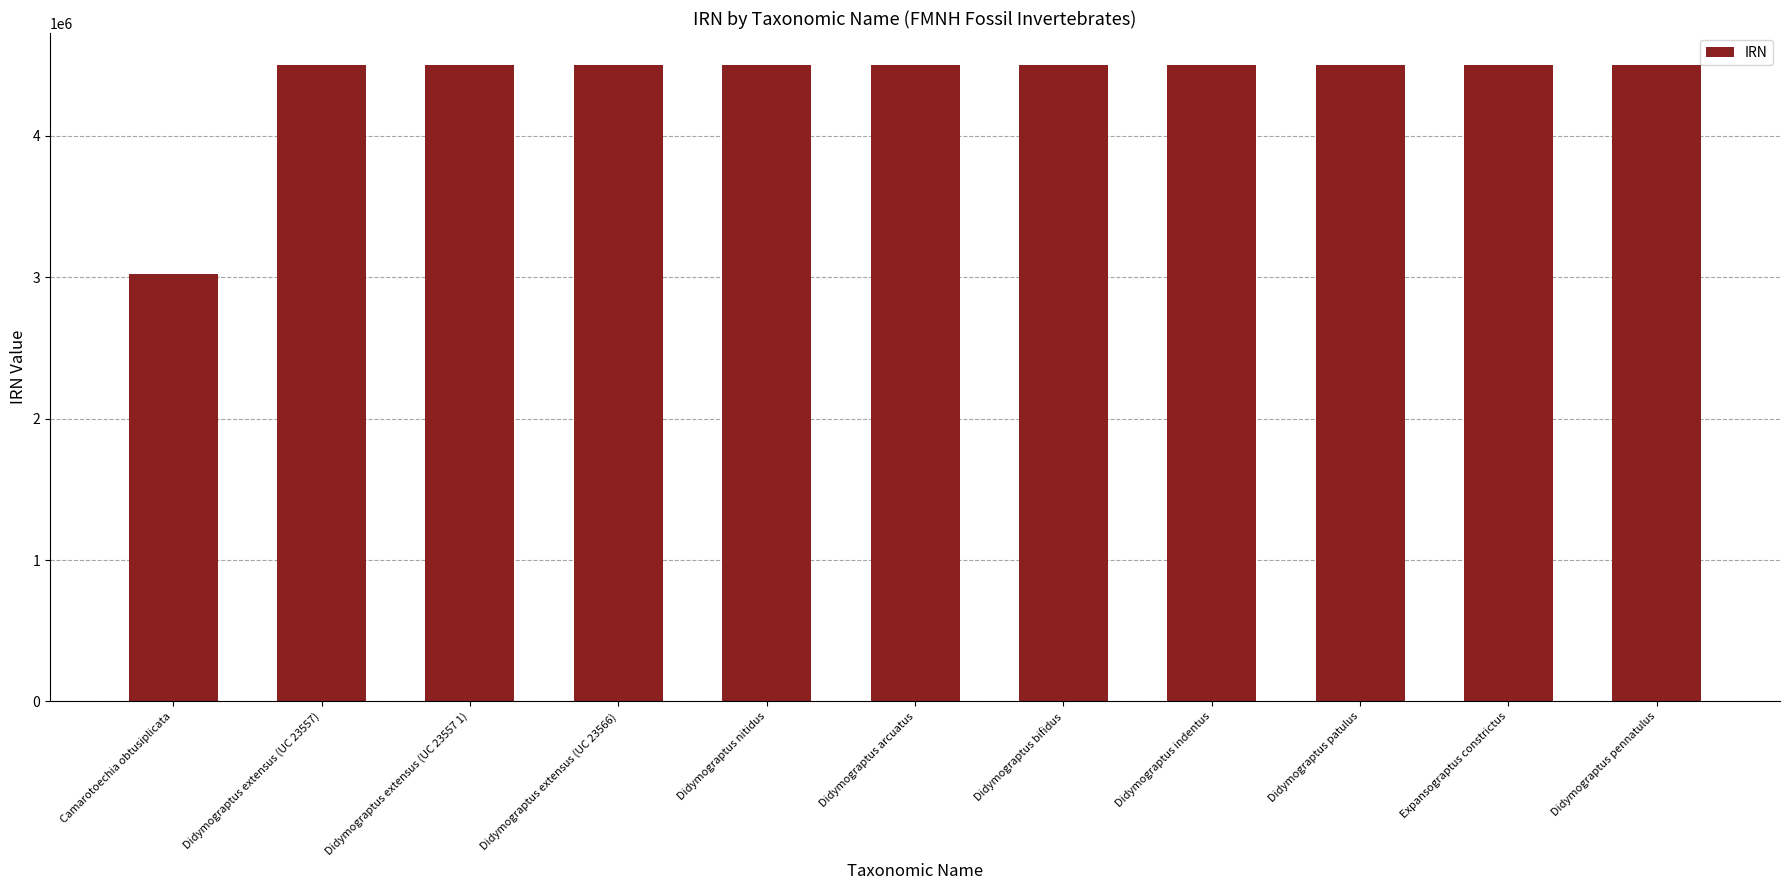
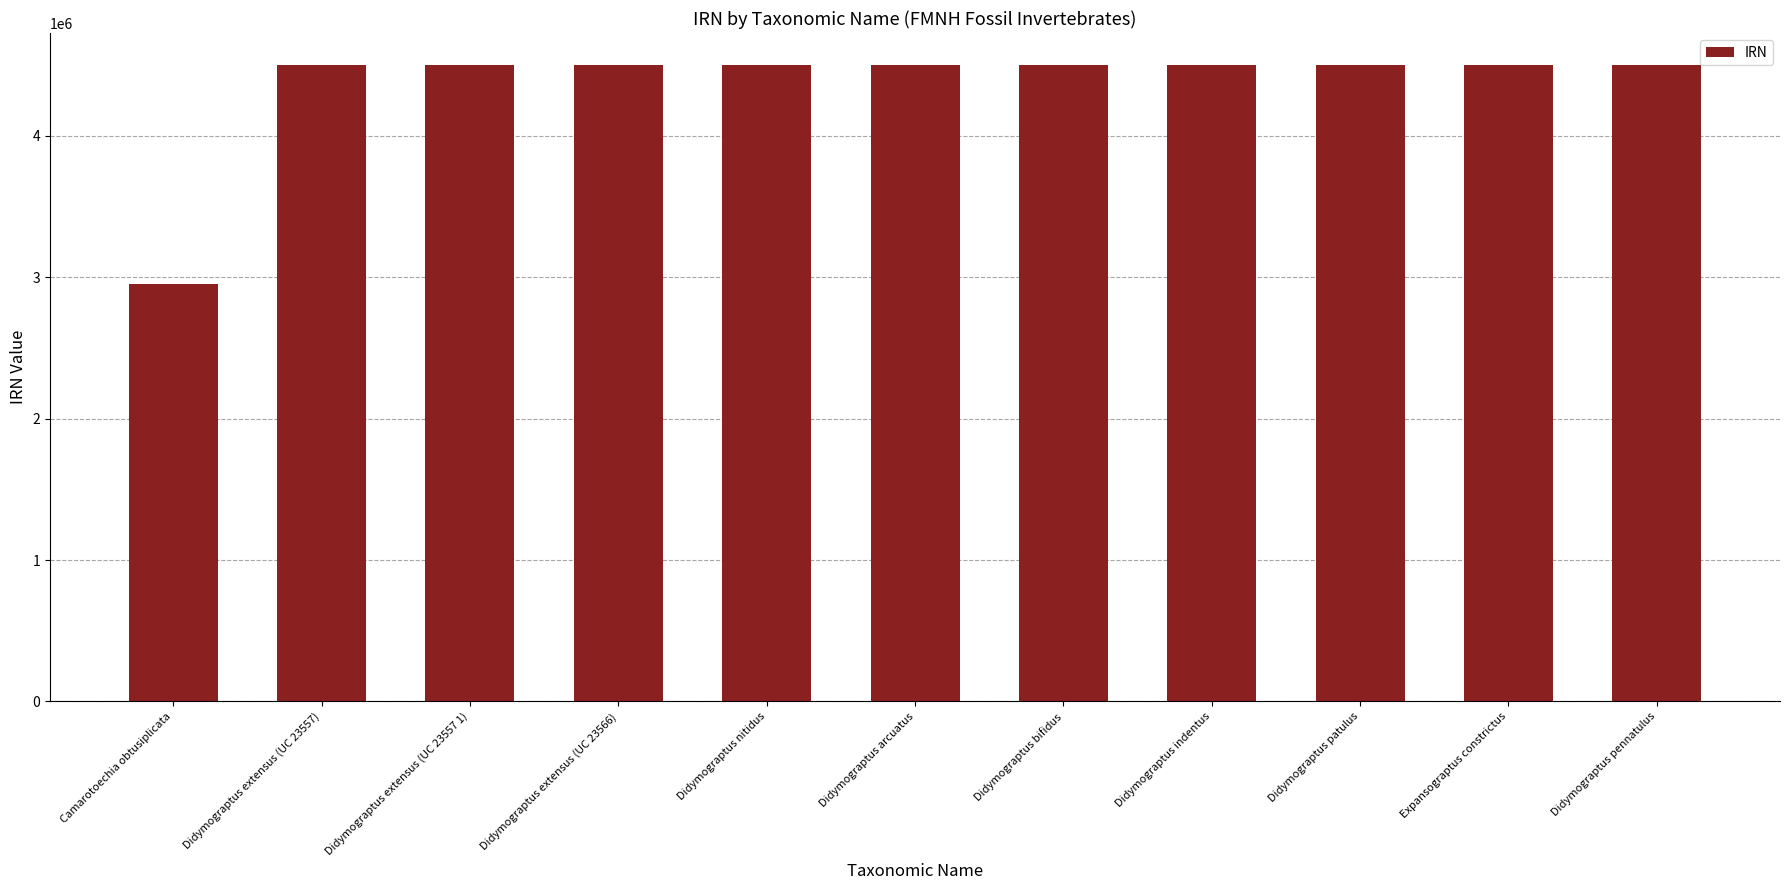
Camarotoechia obtusiplicata: 3020000 -> 2950000
